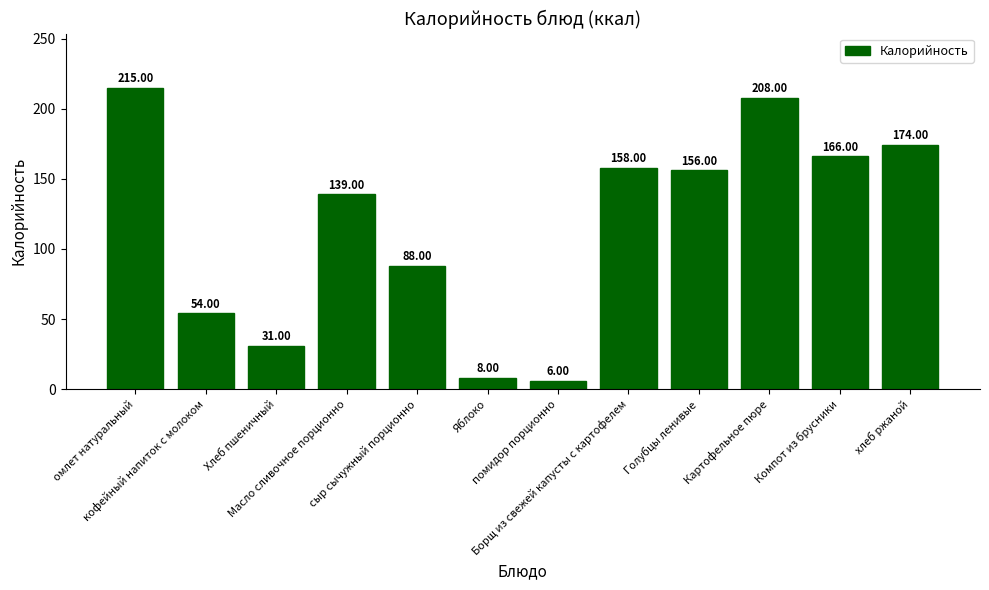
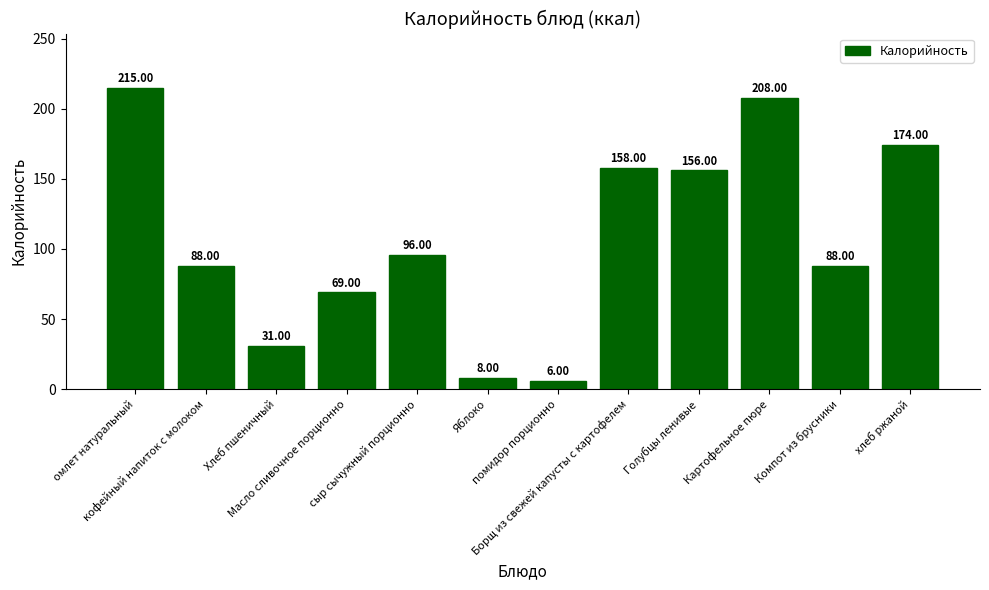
кофейный напиток с молоком: 54.00 -> 88.00
Масло сливочное порционно: 139.00 -> 69.00
сыр сычужный порционно: 88.00 -> 96.00
Компот из брусники: 166.00 -> 88.00
